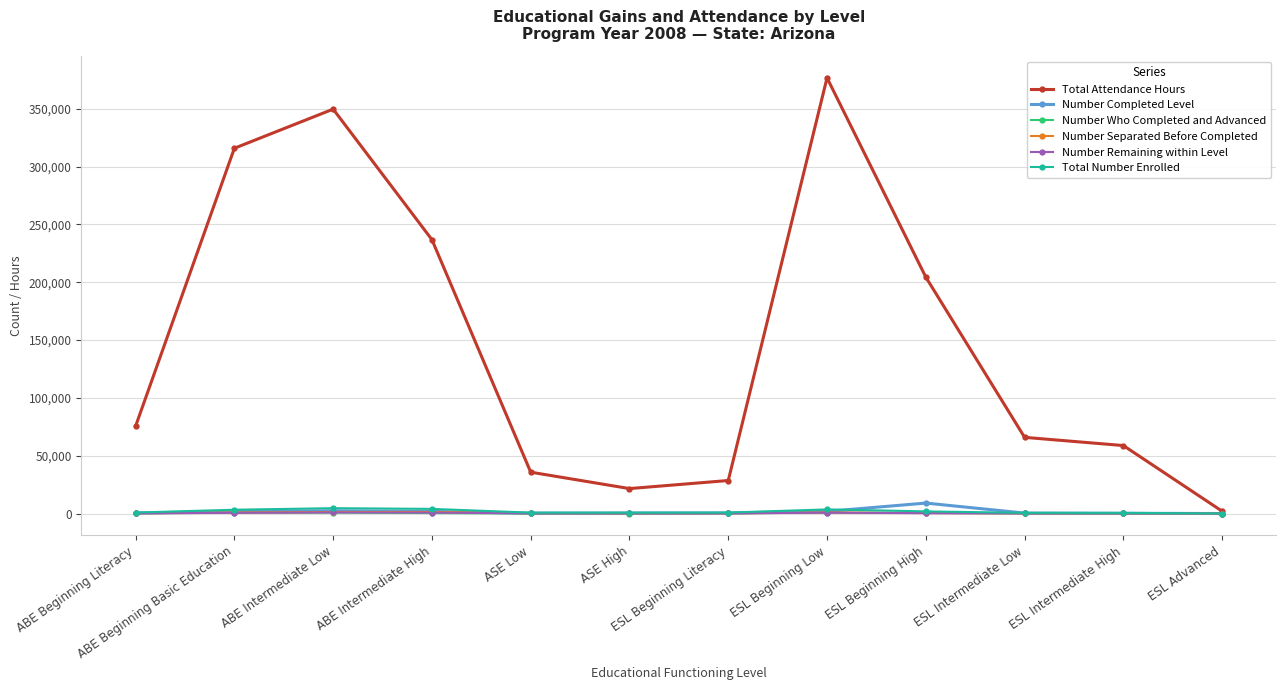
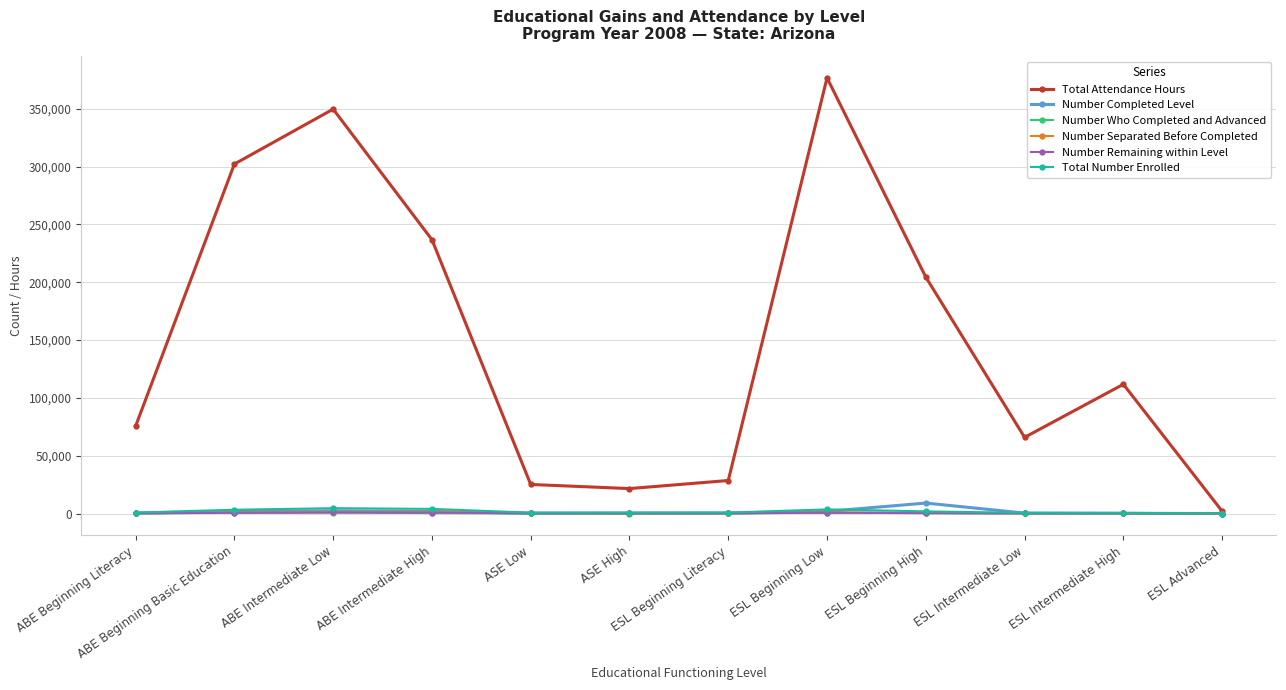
Total Attendance Hours, ABE Beginning Basic Education: 316,000 -> 302,000
Total Attendance Hours, ASE Low: 36,000 -> 25,000
Total Attendance Hours, ESL Intermediate High: 59,000 -> 112,000
